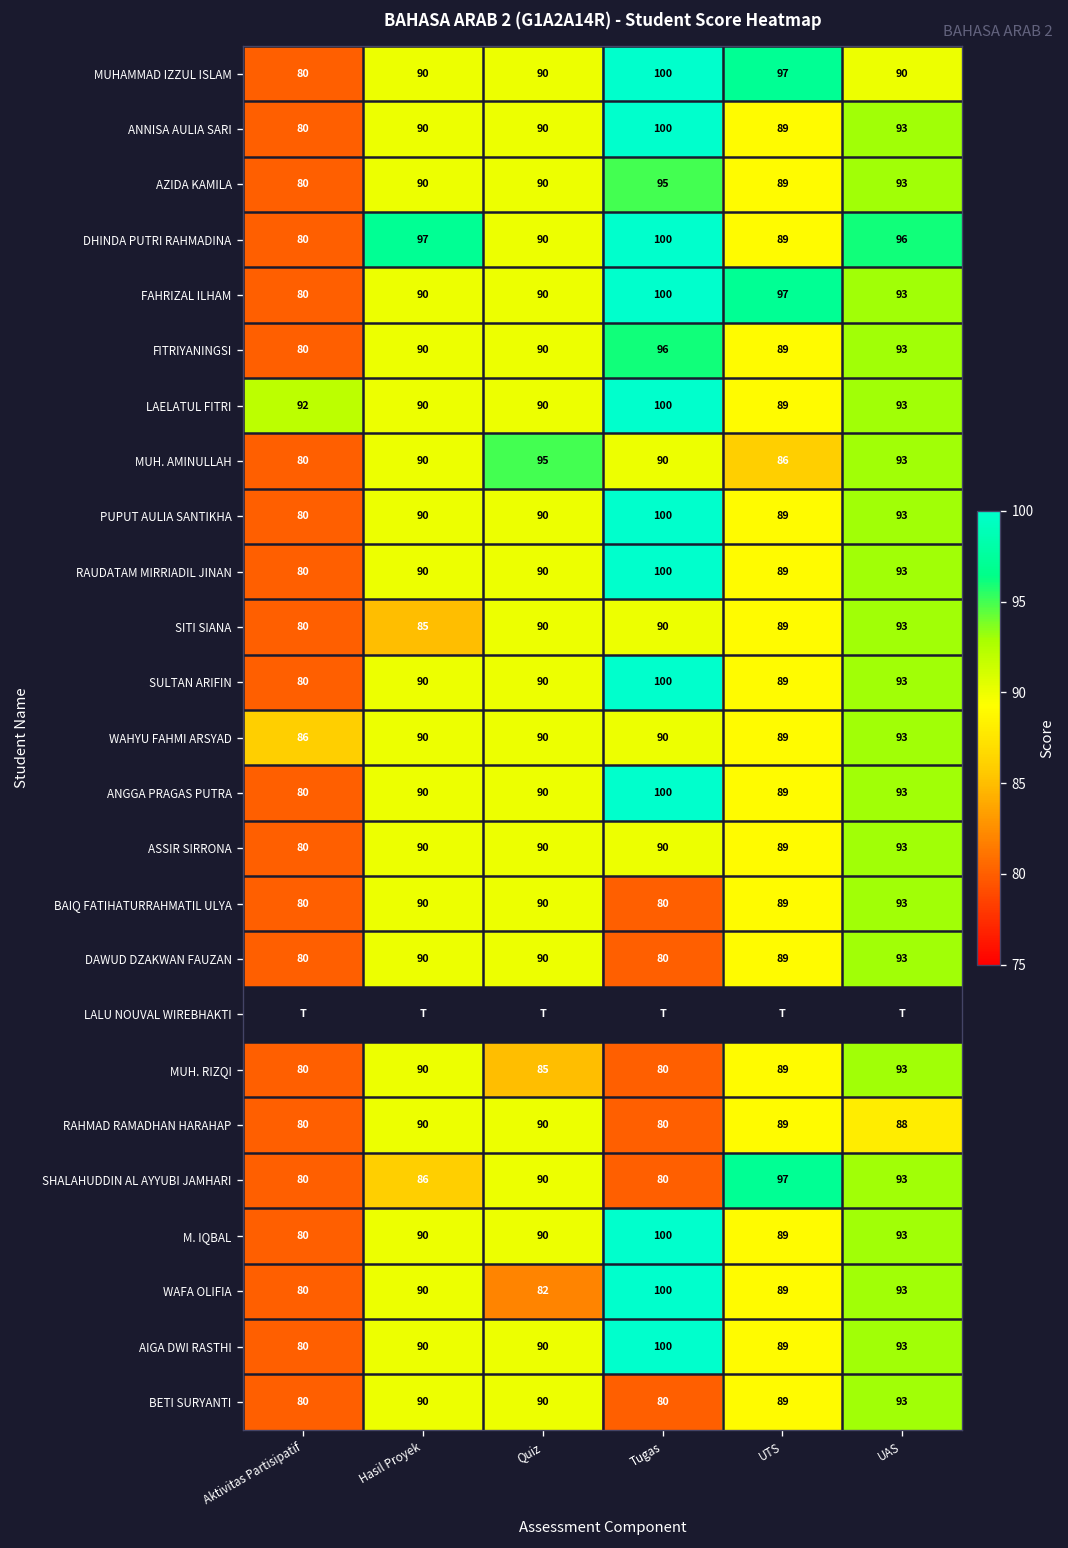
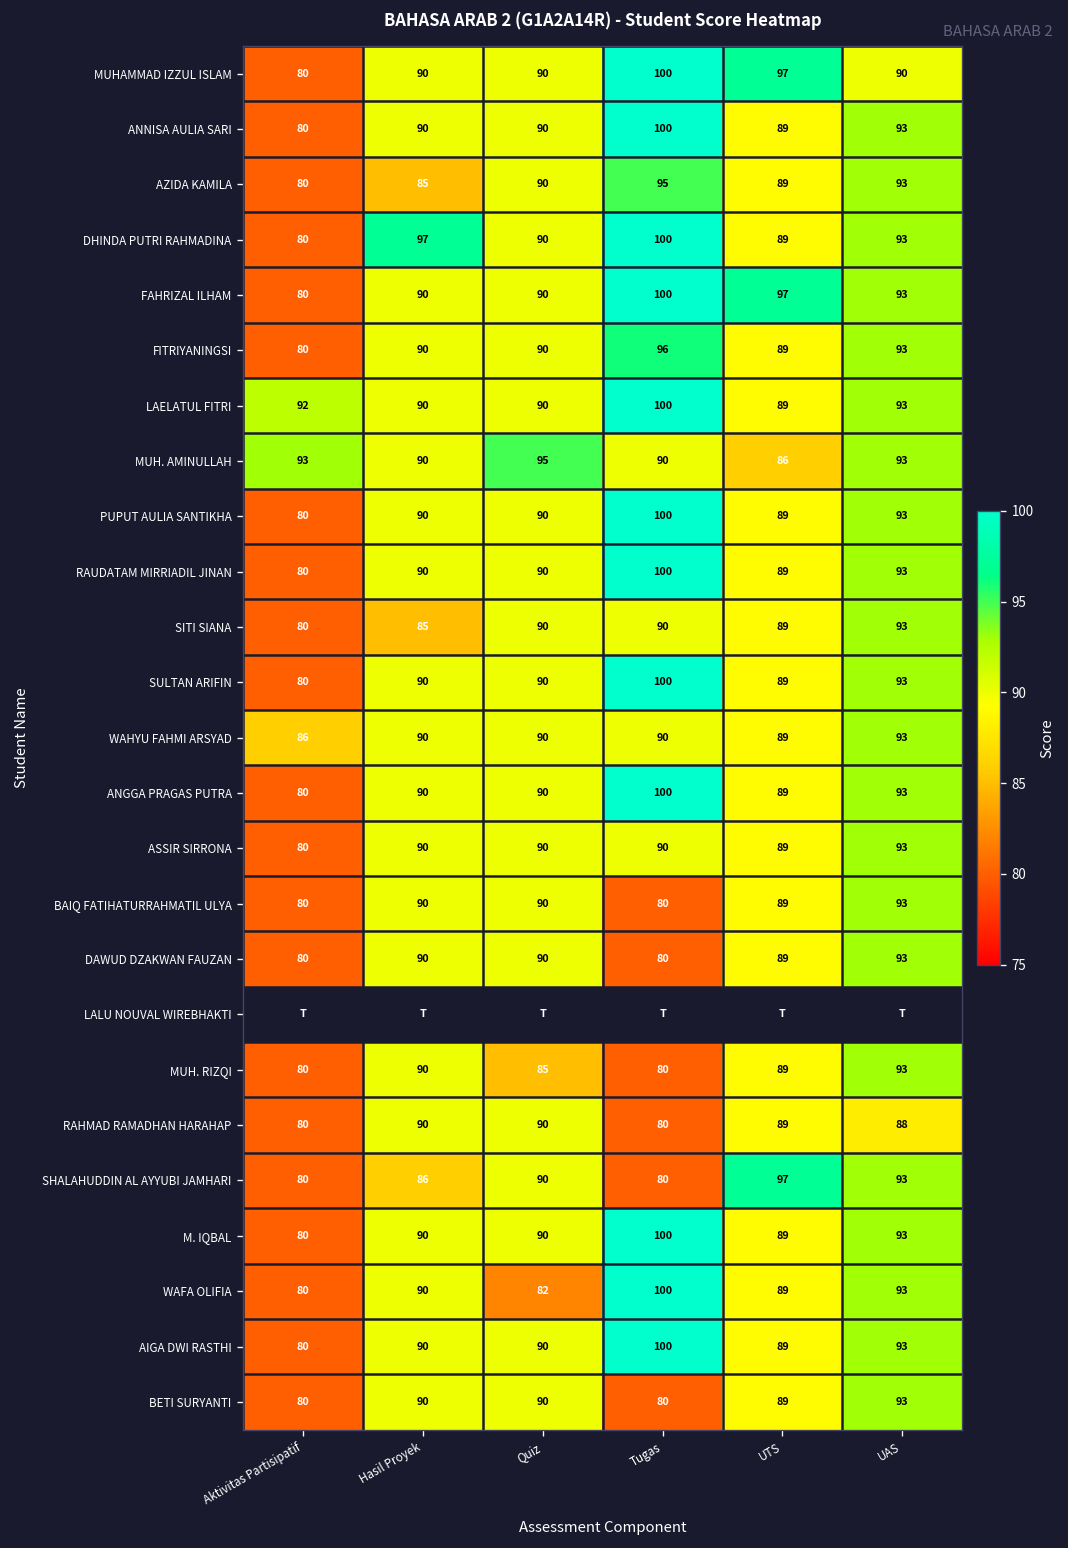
AZIDA KAMILA, Hasil Proyek: 90 -> 85
DHINDA PUTRI RAHMADINA, UAS: 96 -> 93
MUH. AMINULLAH, Aktivitas Partisipatif: 80 -> 93
